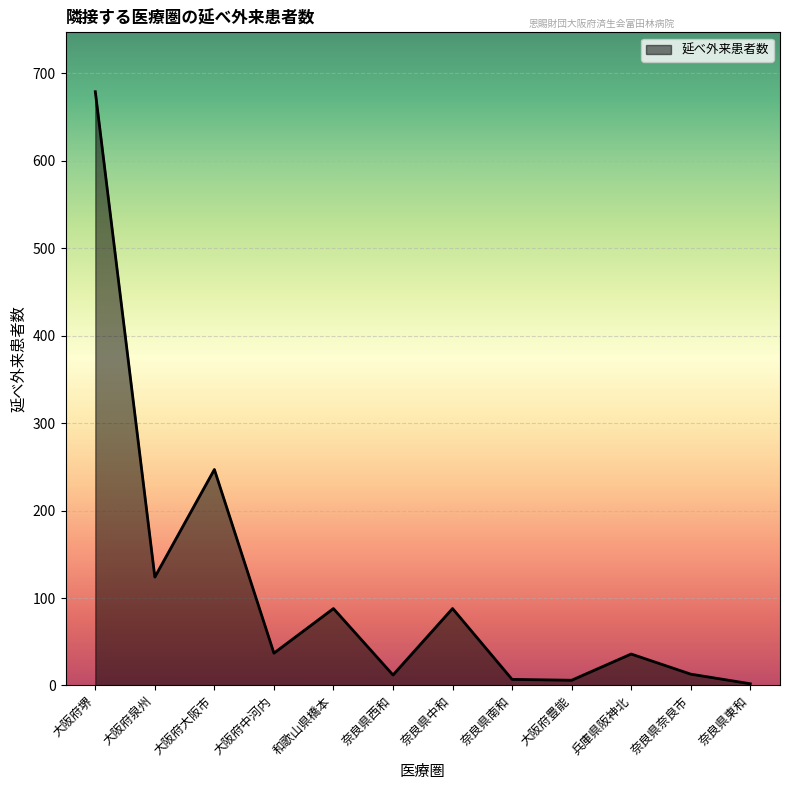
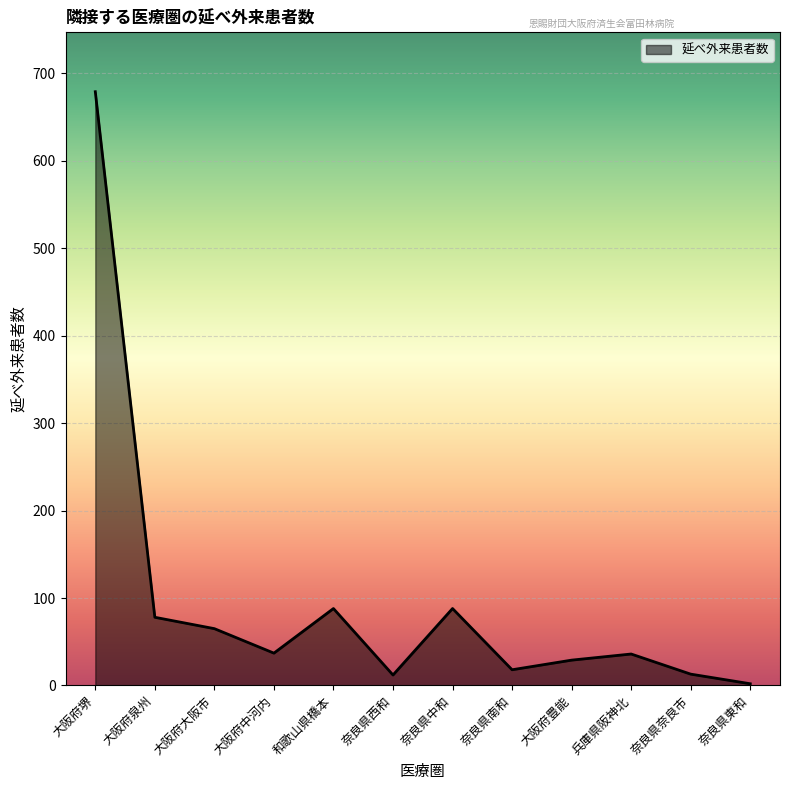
大阪府泉州: 120 -> 80
大阪府大阪市: 250 -> 70
奈良県南和: 10 -> 20
大阪府豊能: 10 -> 30
